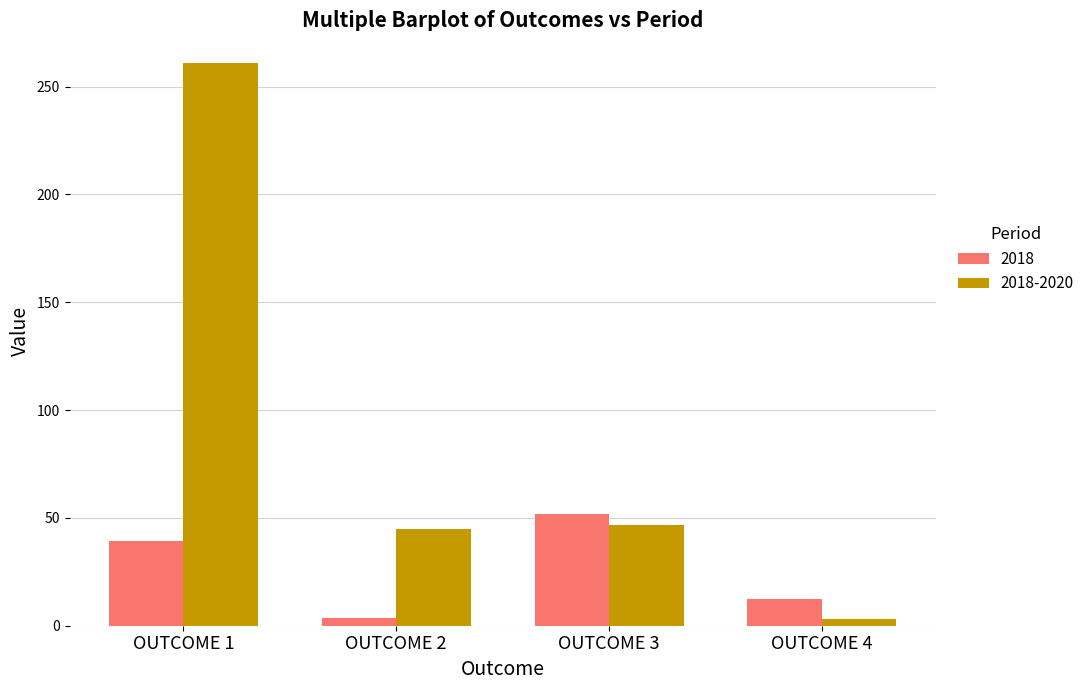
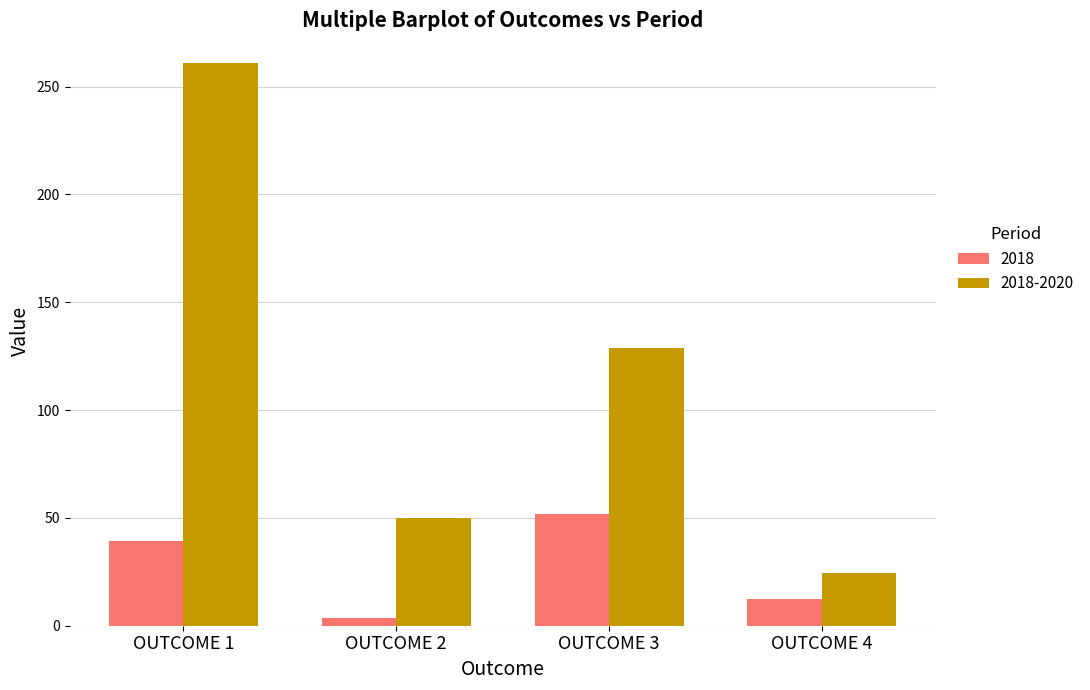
2018-2020, OUTCOME 2: 45 -> 50
2018-2020, OUTCOME 3: 47 -> 129
2018-2020, OUTCOME 4: 3 -> 25
